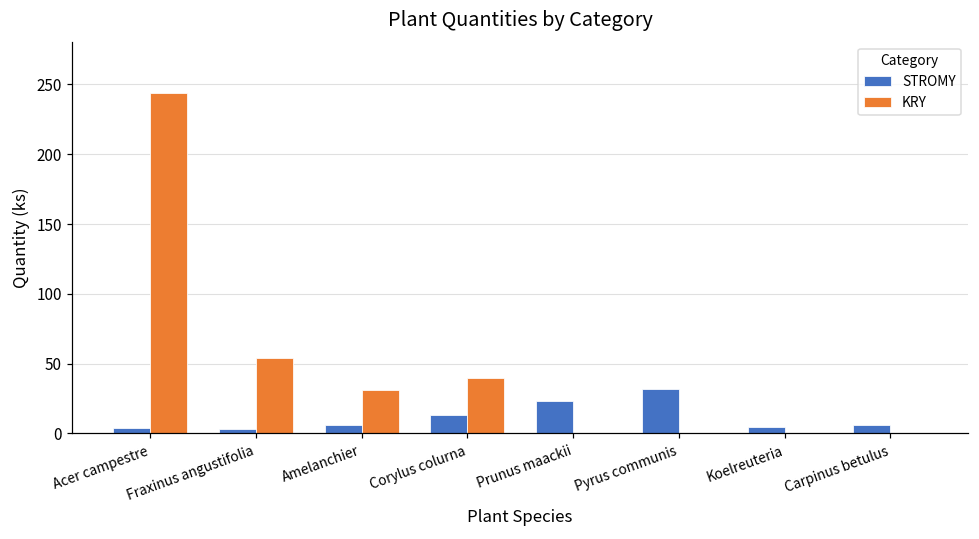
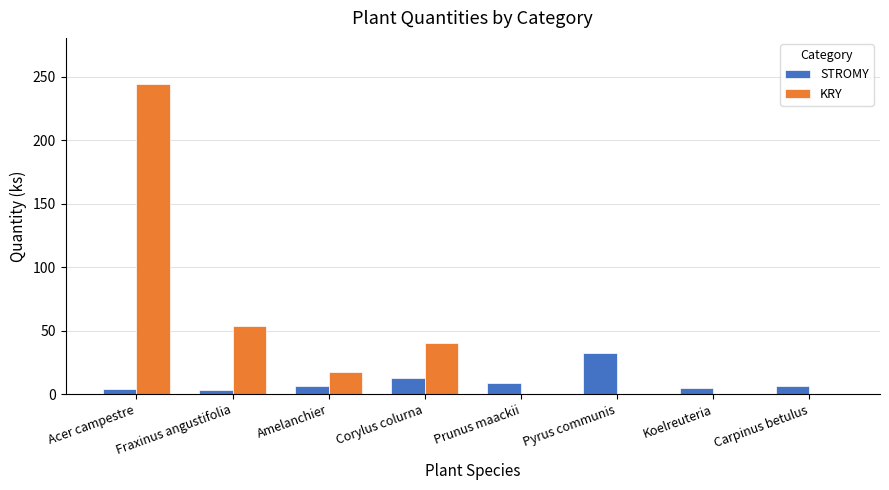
KRY, Amelanchier: 31 -> 17
STROMY, Prunus maackii: 23 -> 9
